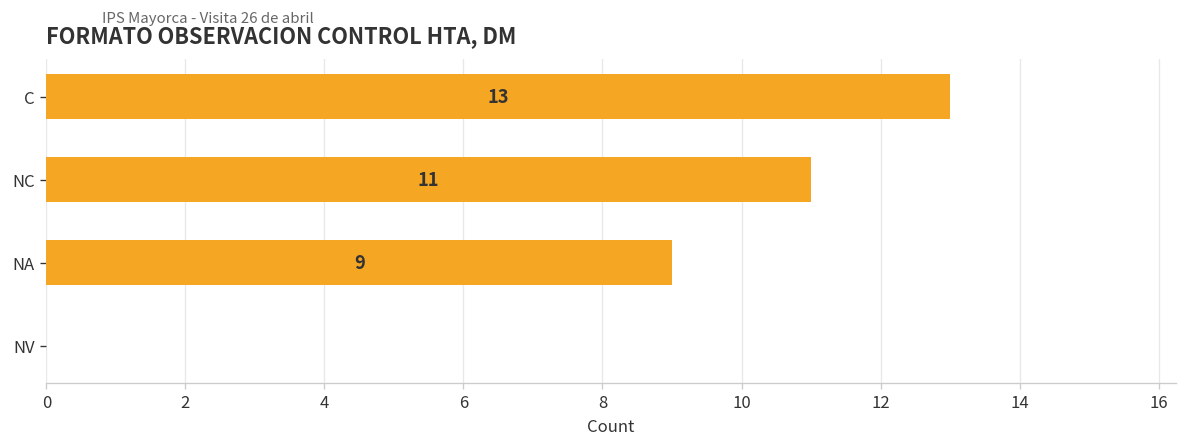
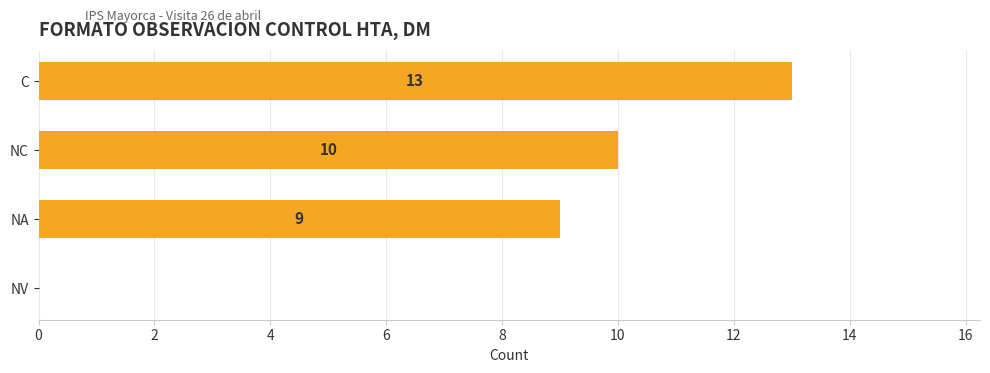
NC: 11 -> 10
